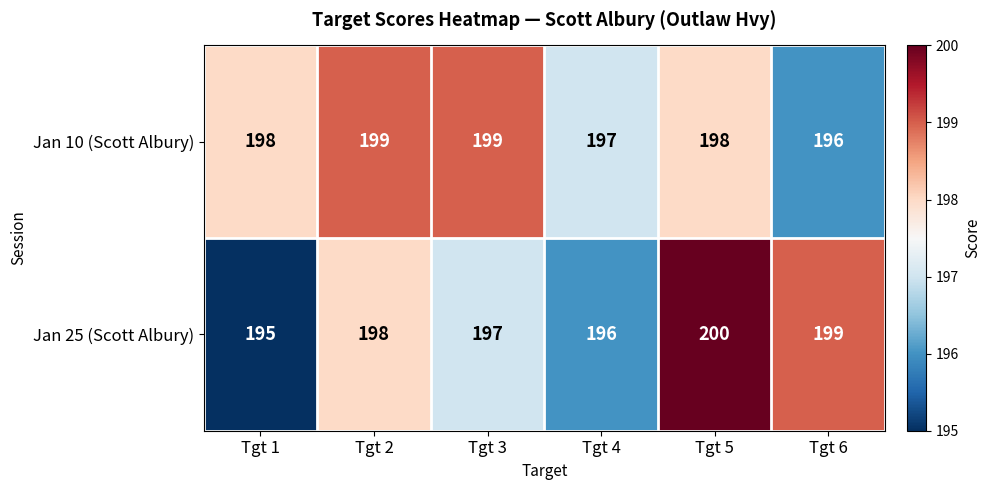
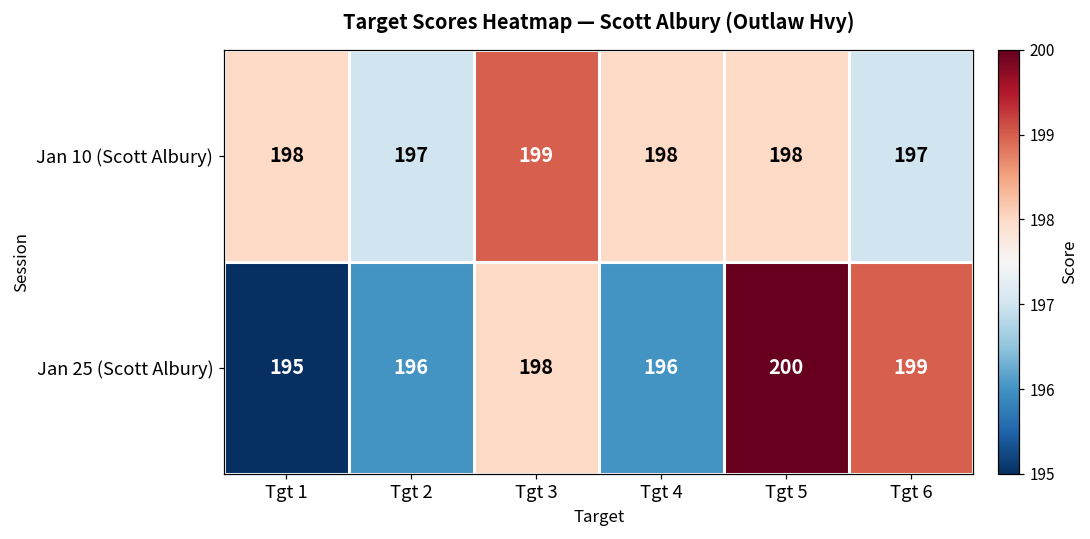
Jan 10 (Scott Albury), Tgt 2: 199 -> 197
Jan 10 (Scott Albury), Tgt 4: 197 -> 198
Jan 10 (Scott Albury), Tgt 6: 196 -> 197
Jan 25 (Scott Albury), Tgt 2: 198 -> 196
Jan 25 (Scott Albury), Tgt 3: 197 -> 198
